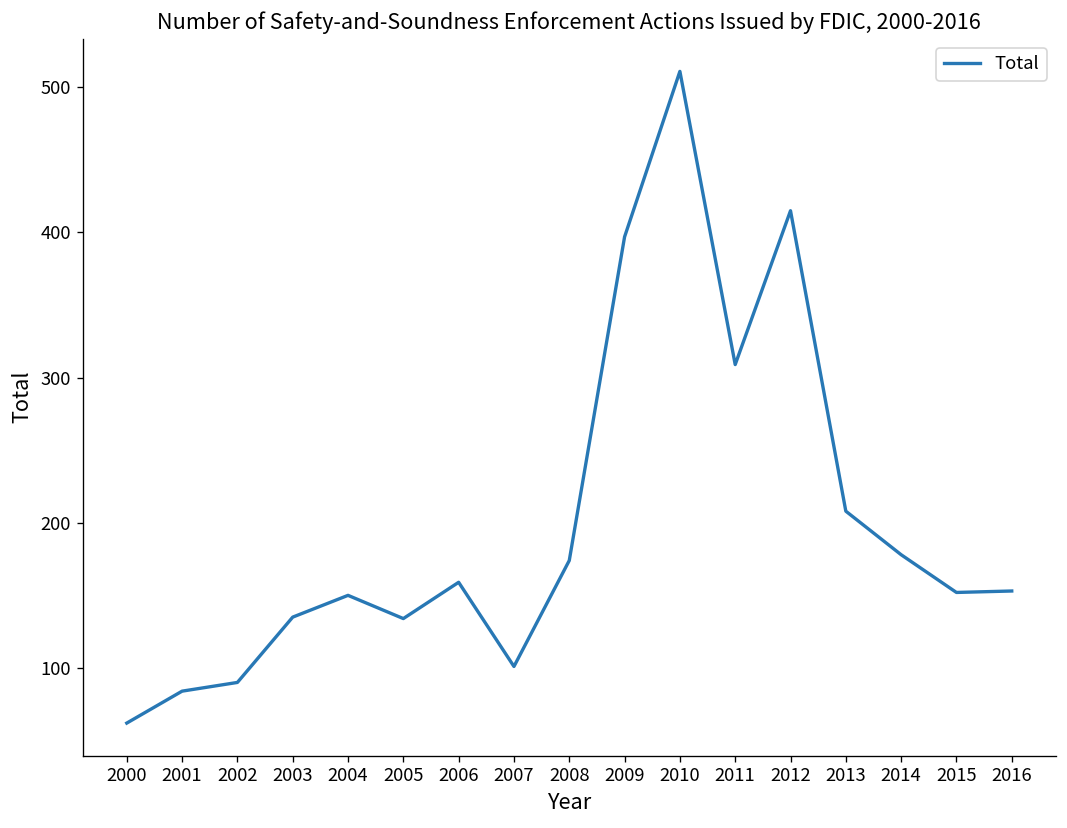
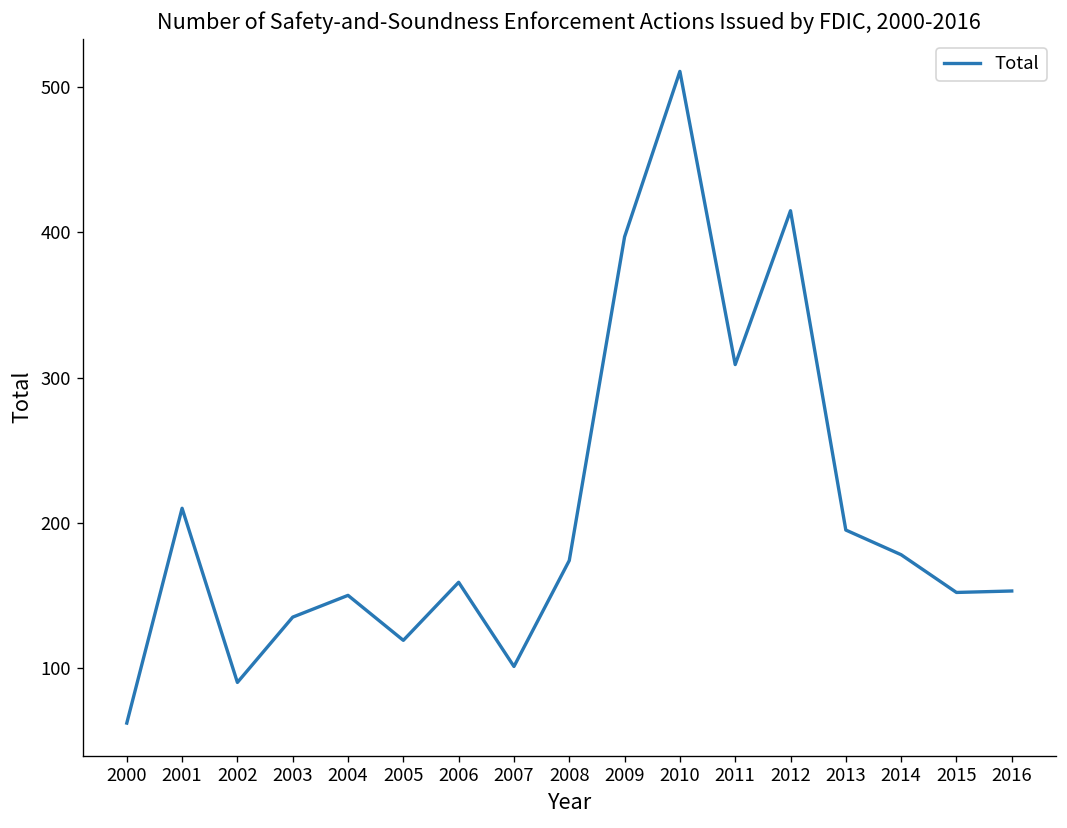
2001: 84 -> 210
2005: 134 -> 119
2013: 208 -> 195
